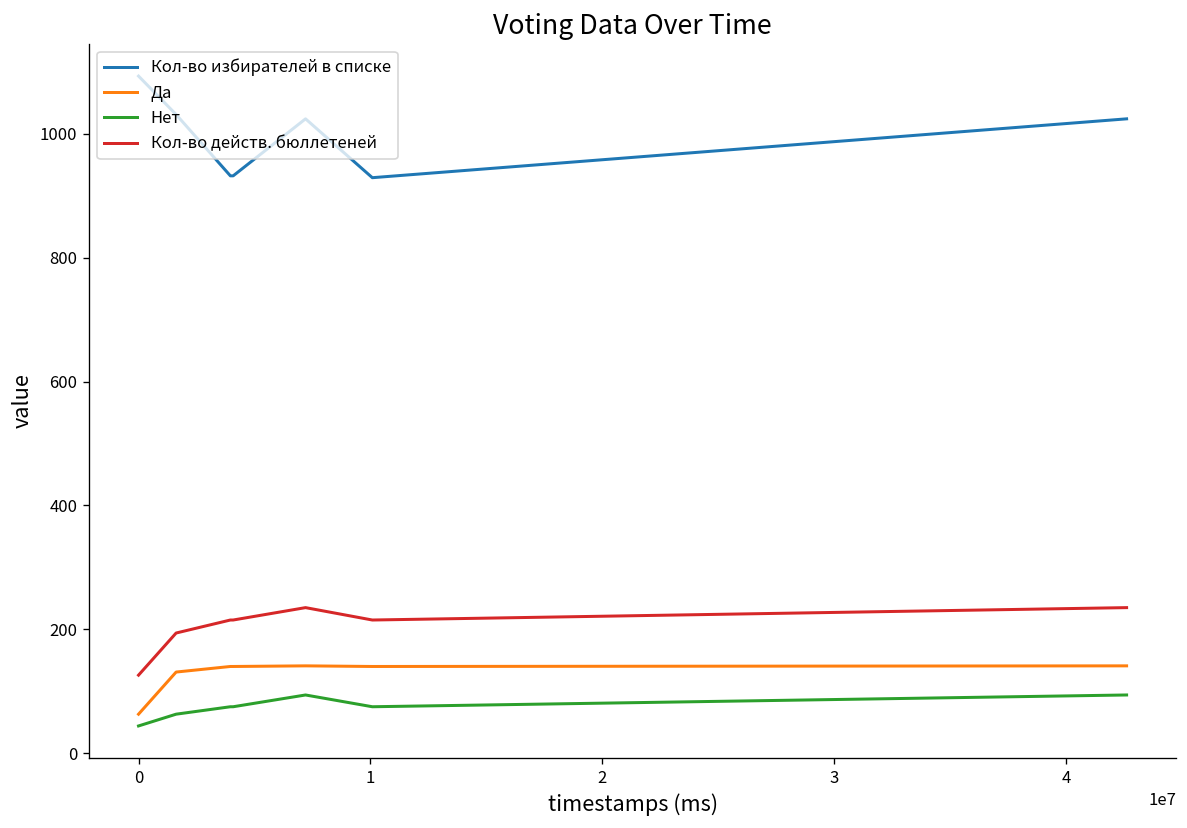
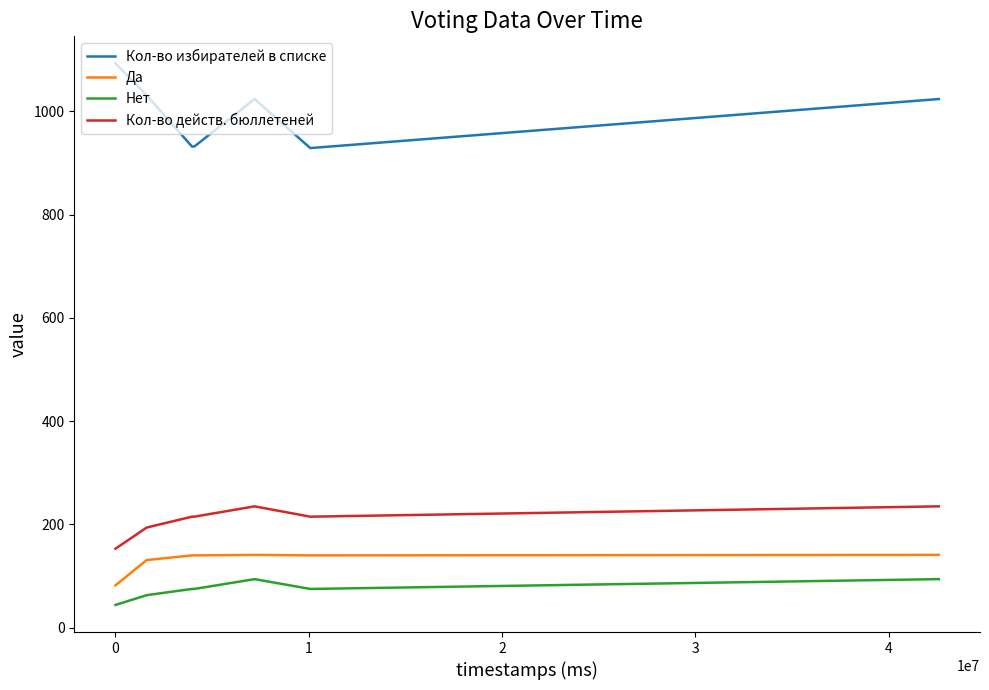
Да, 0: 60 -> 80
Кол-во действ. бюллетеней, 0: 130 -> 150
